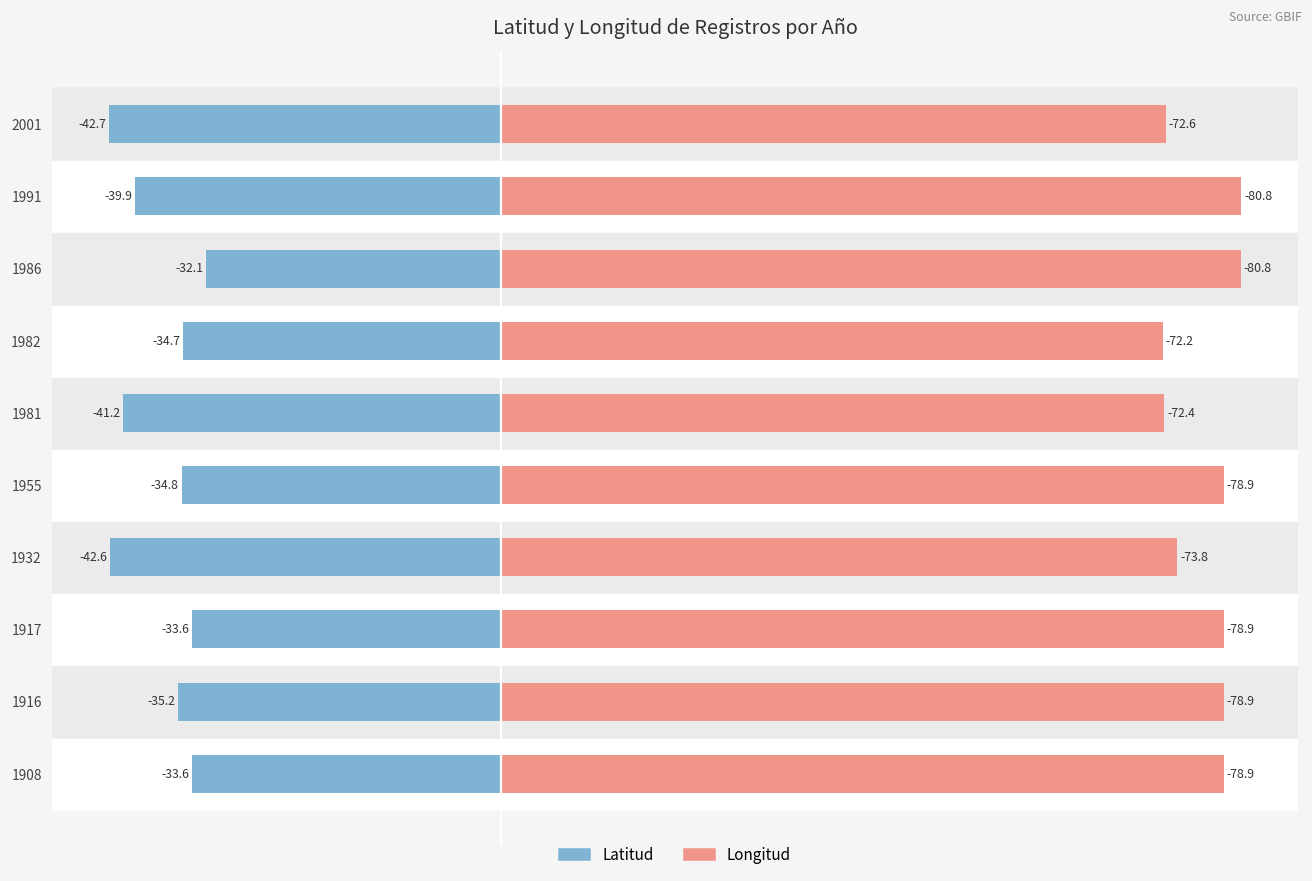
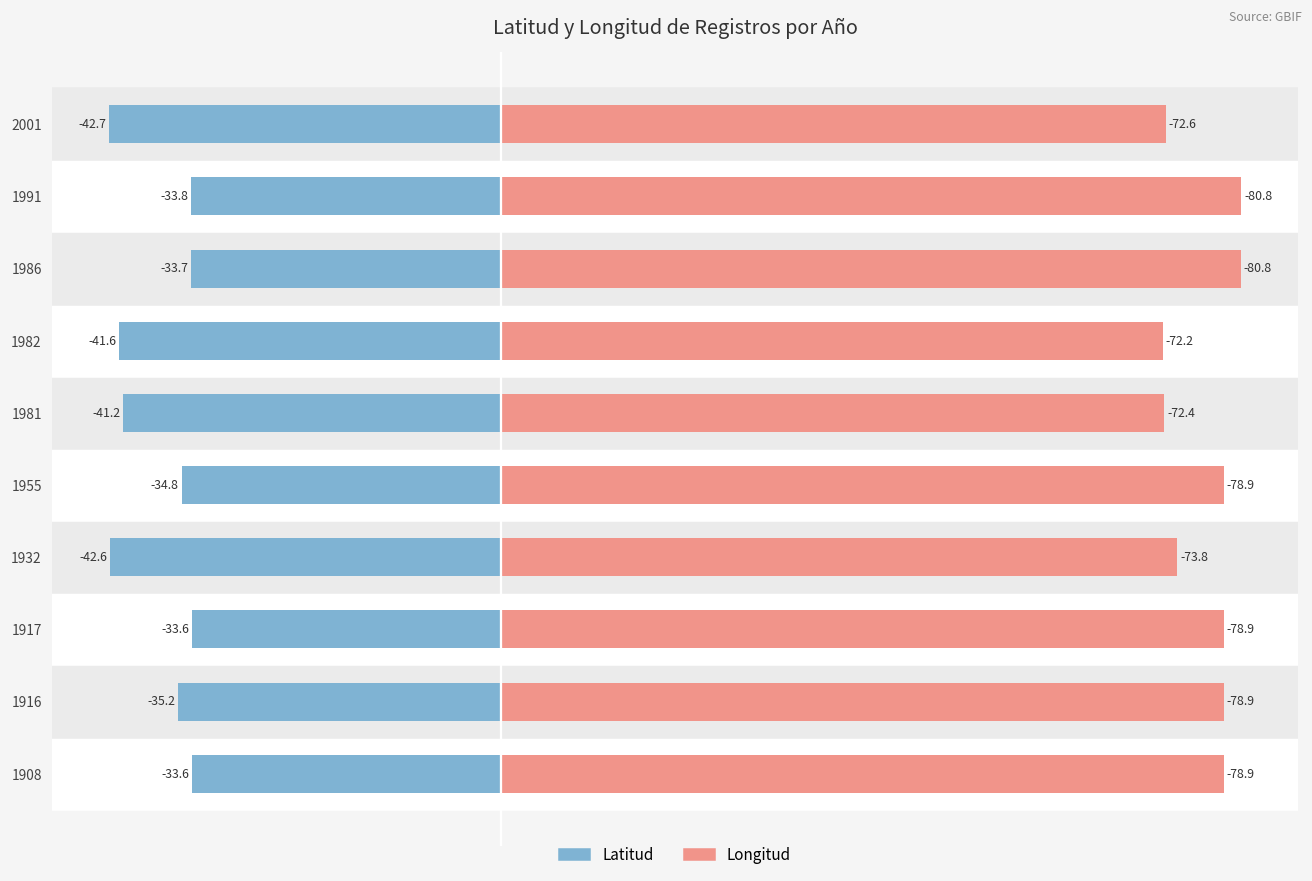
Latitud, 1991: -39.9 -> -33.8
Latitud, 1986: -32.1 -> -33.7
Latitud, 1982: -34.7 -> -41.6
